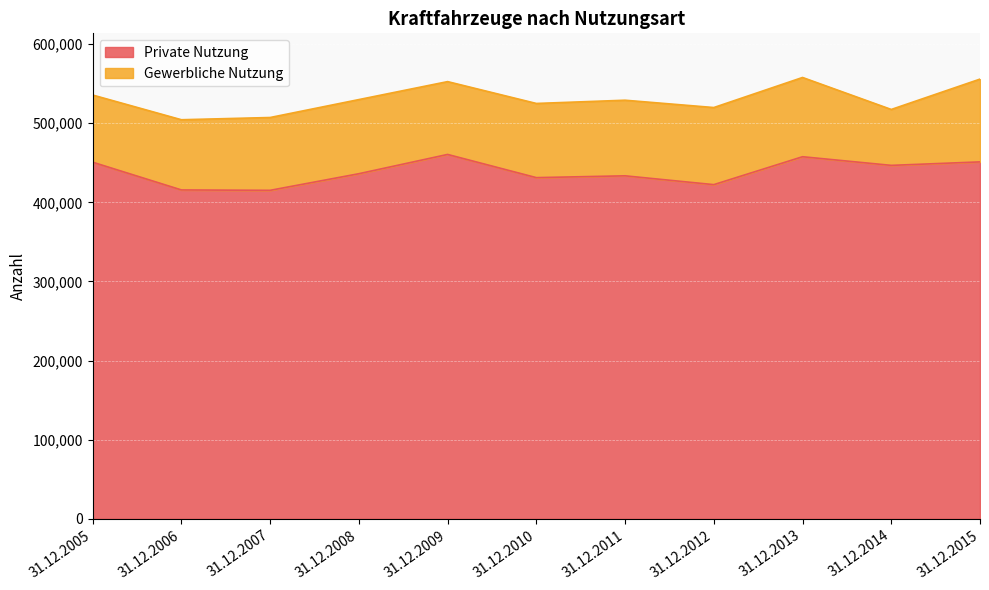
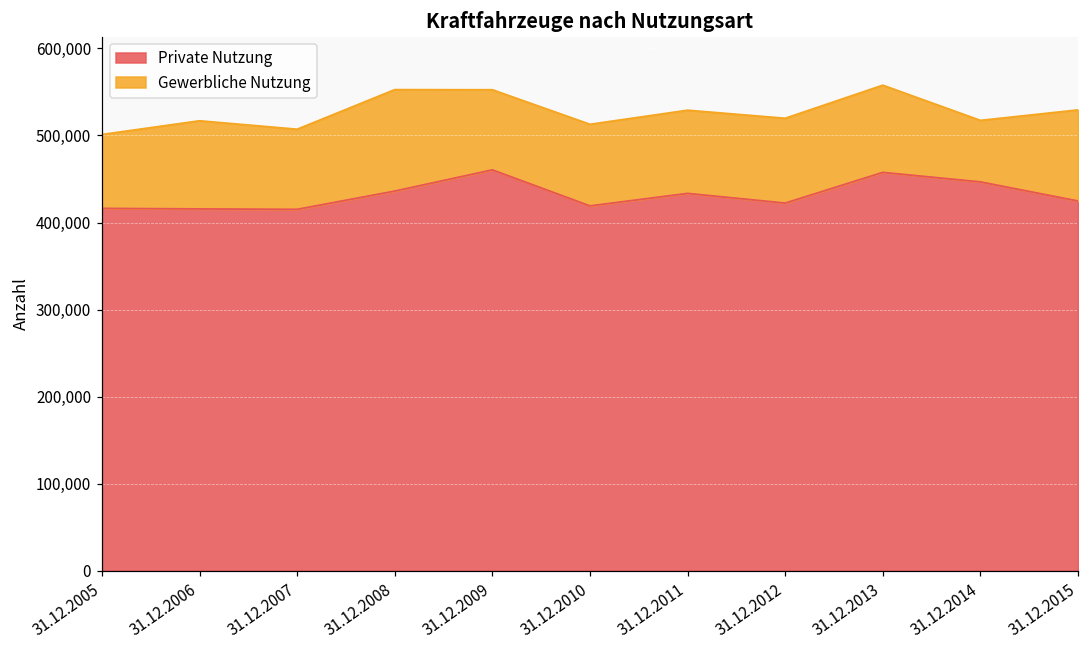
Private Nutzung, 31.12.2005: 450,000 -> 420,000
Gewerbliche Nutzung, 31.12.2006: 90,000 -> 100,000
Gewerbliche Nutzung, 31.12.2008: 90,000 -> 120,000
Private Nutzung, 31.12.2010: 430,000 -> 420,000
Private Nutzung, 31.12.2015: 450,000 -> 420,000
